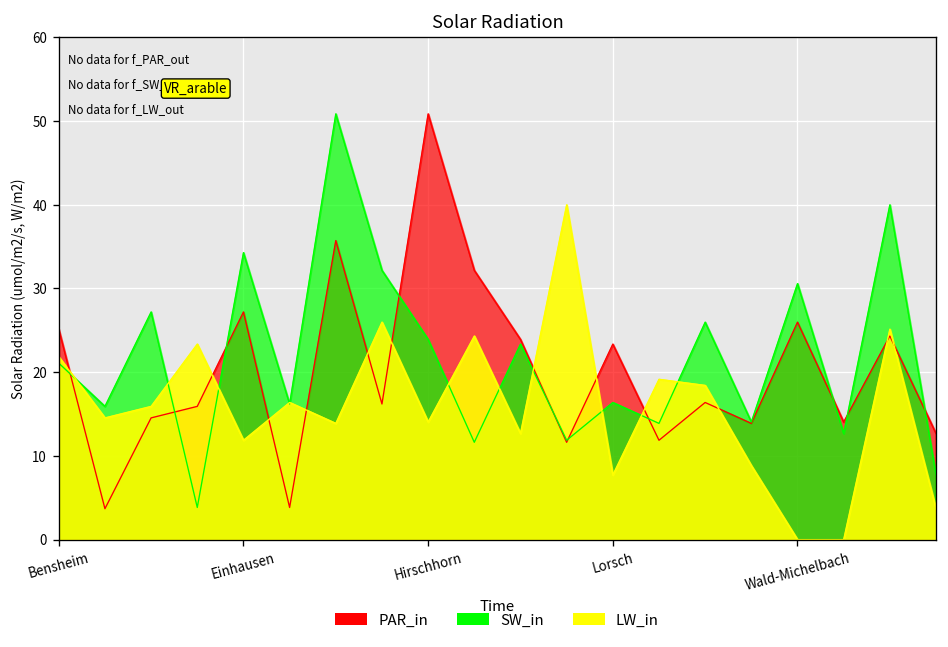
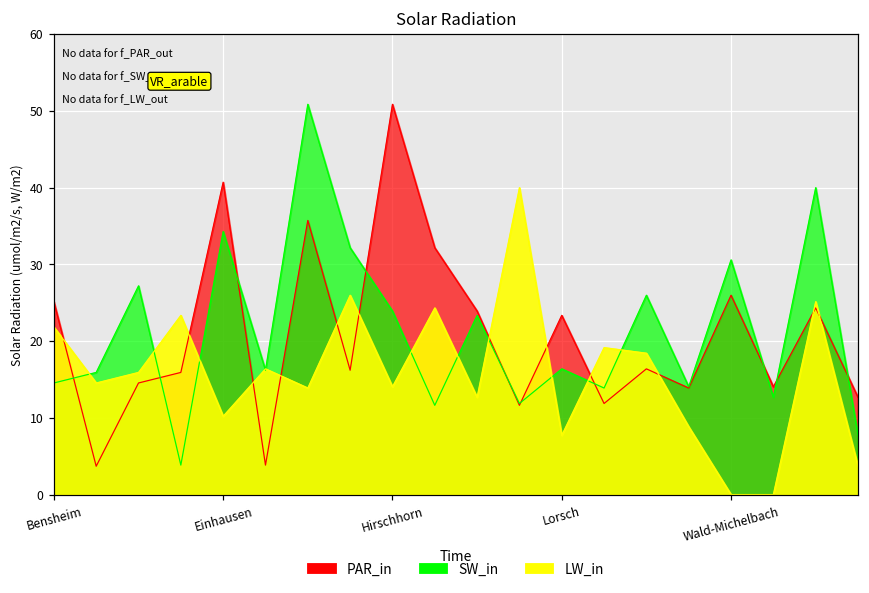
SW_in, Bensheim: 21 -> 15
PAR_in, Einhausen: 27 -> 41
LW_in, Einhausen: 12 -> 10
